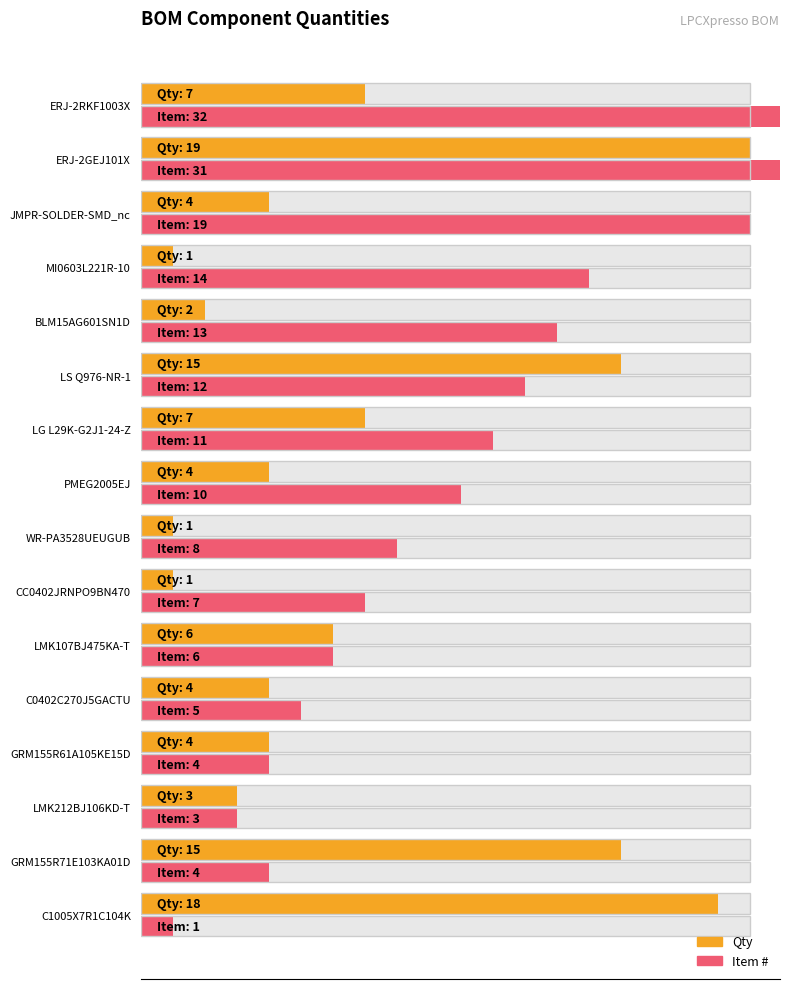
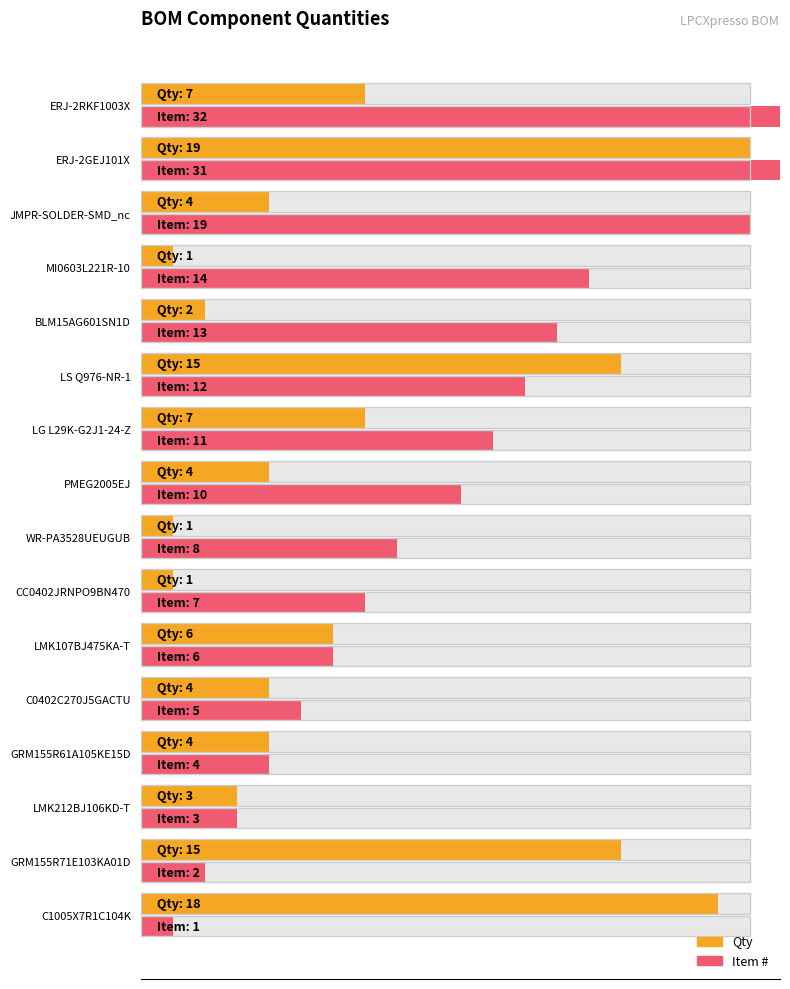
Item #, GRM155R71E103KA01D: 4 -> 2
